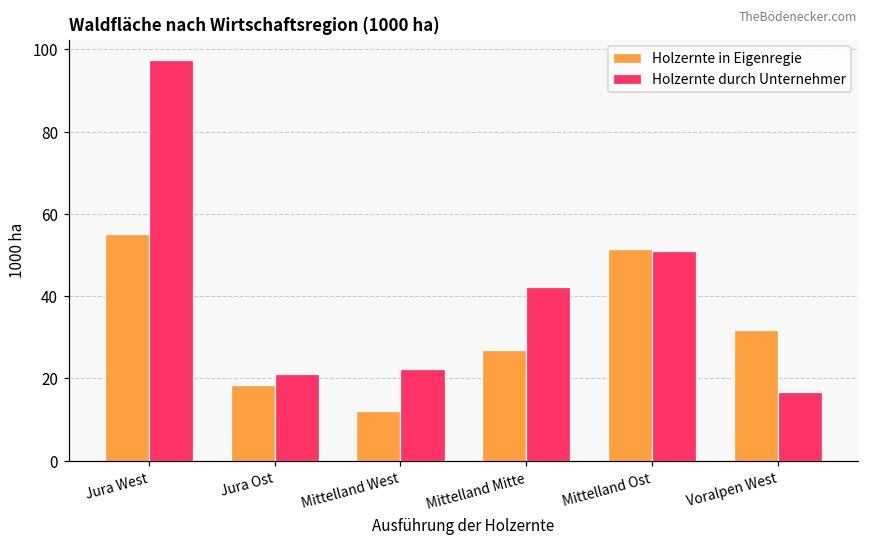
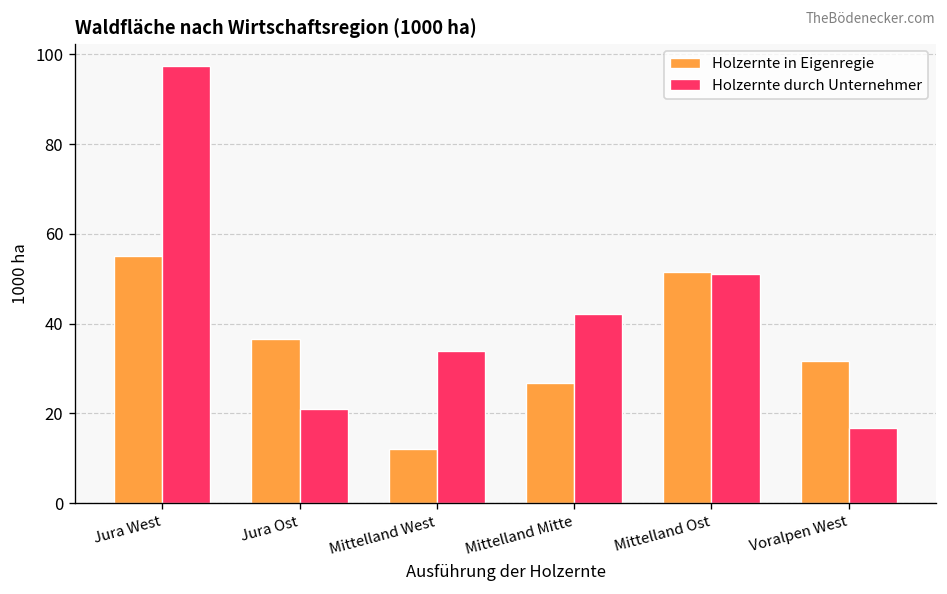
Holzernte in Eigenregie, Jura Ost: 19 -> 37
Holzernte durch Unternehmer, Mittelland West: 22 -> 34
